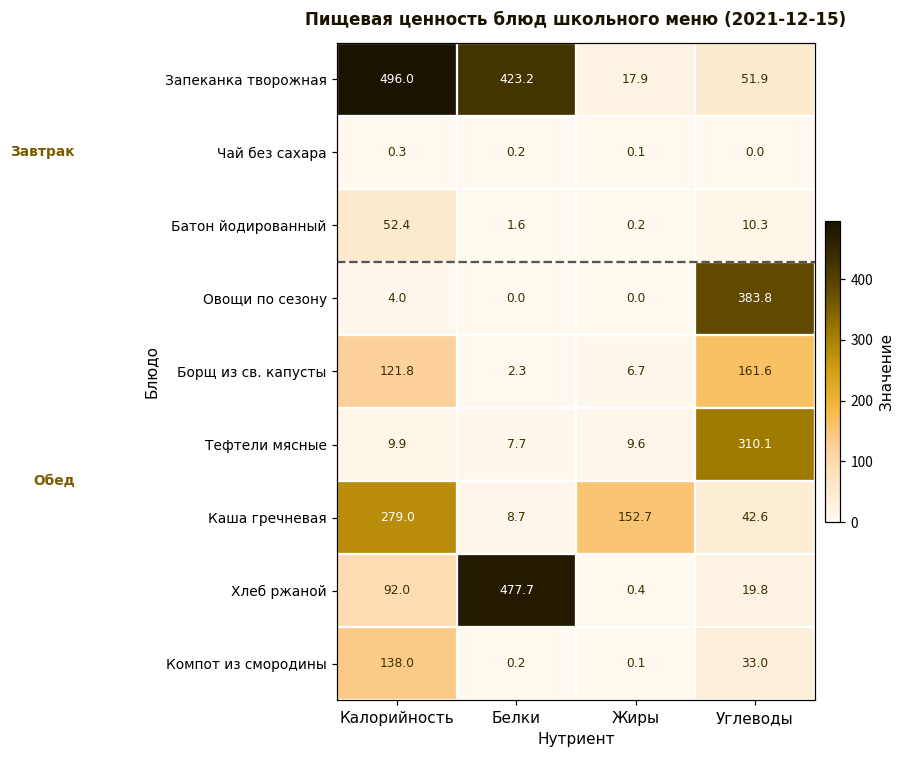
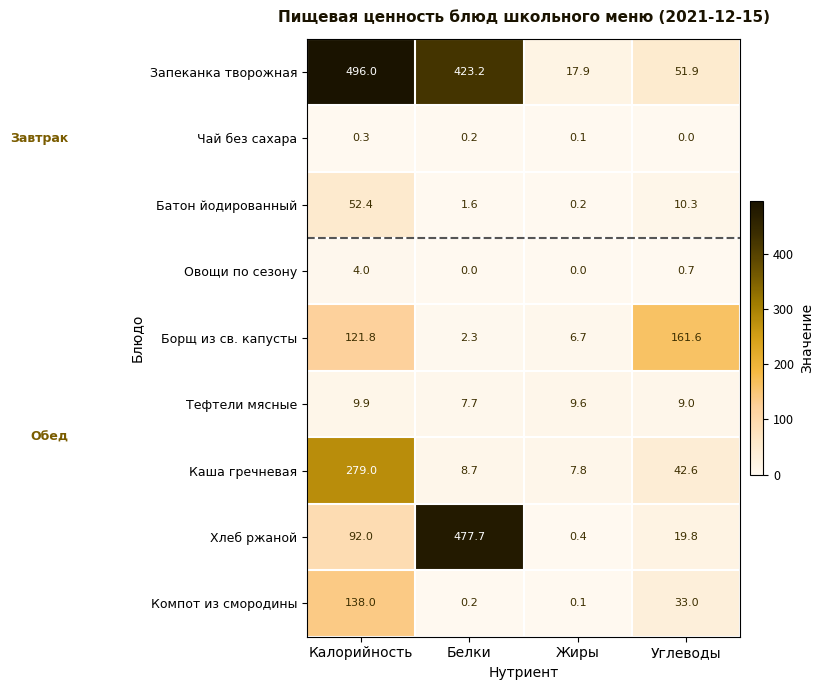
Овощи по сезону, Углеводы: 383.8 -> 0.7
Тефтели мясные, Углеводы: 310.1 -> 9.0
Каша гречневая, Жиры: 152.7 -> 7.8
